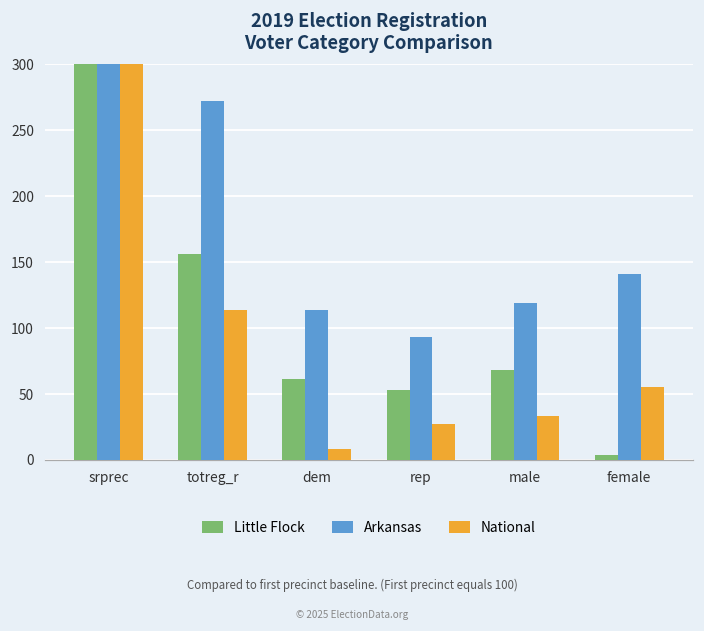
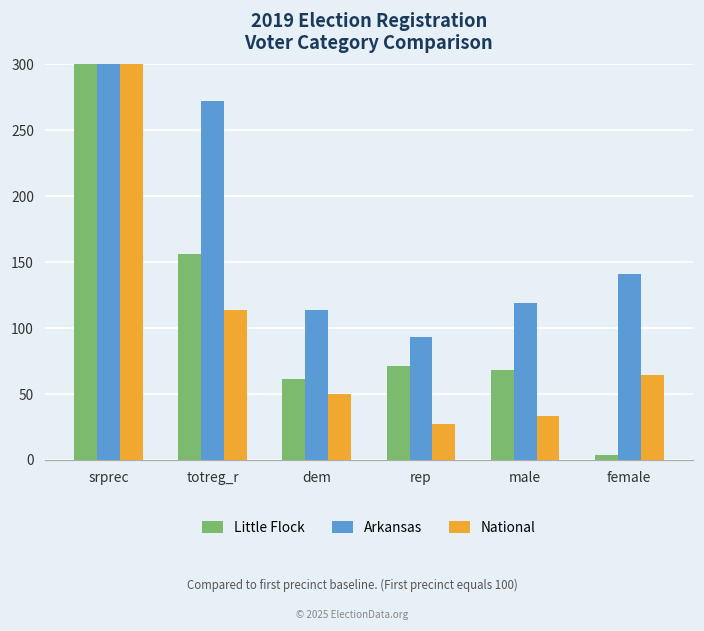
National, dem: 8 -> 50
Little Flock, rep: 53 -> 71
National, female: 55 -> 64
